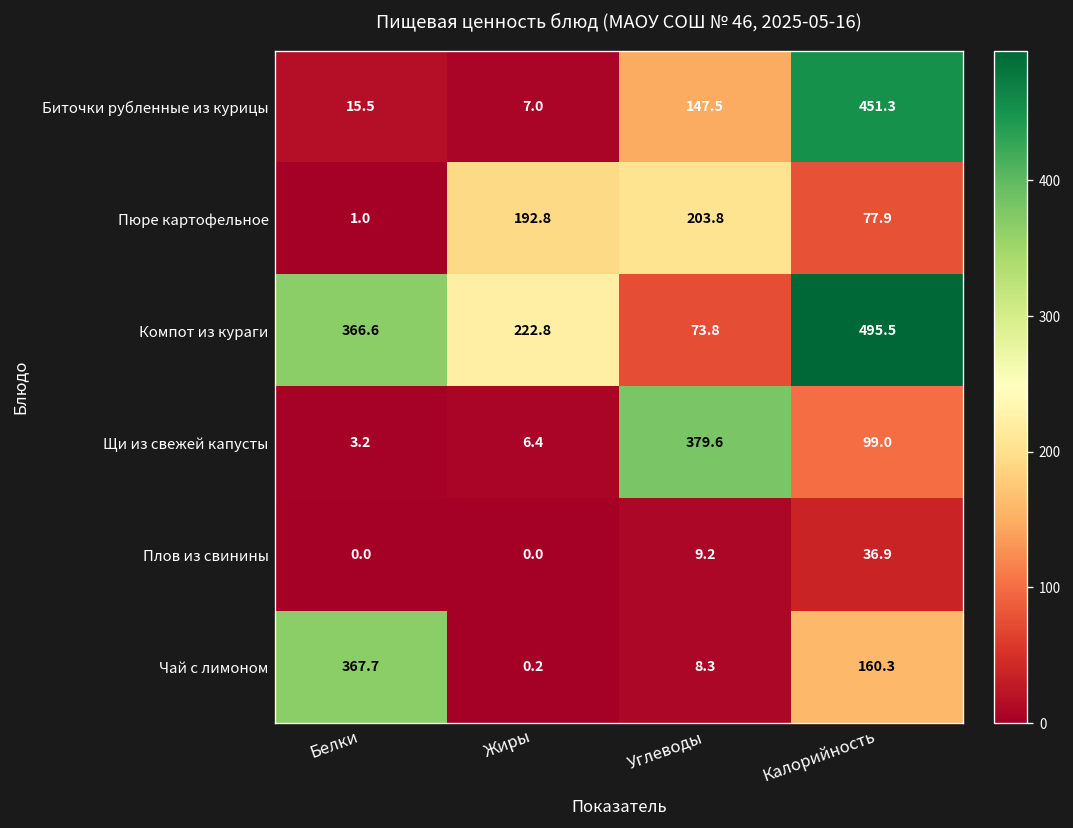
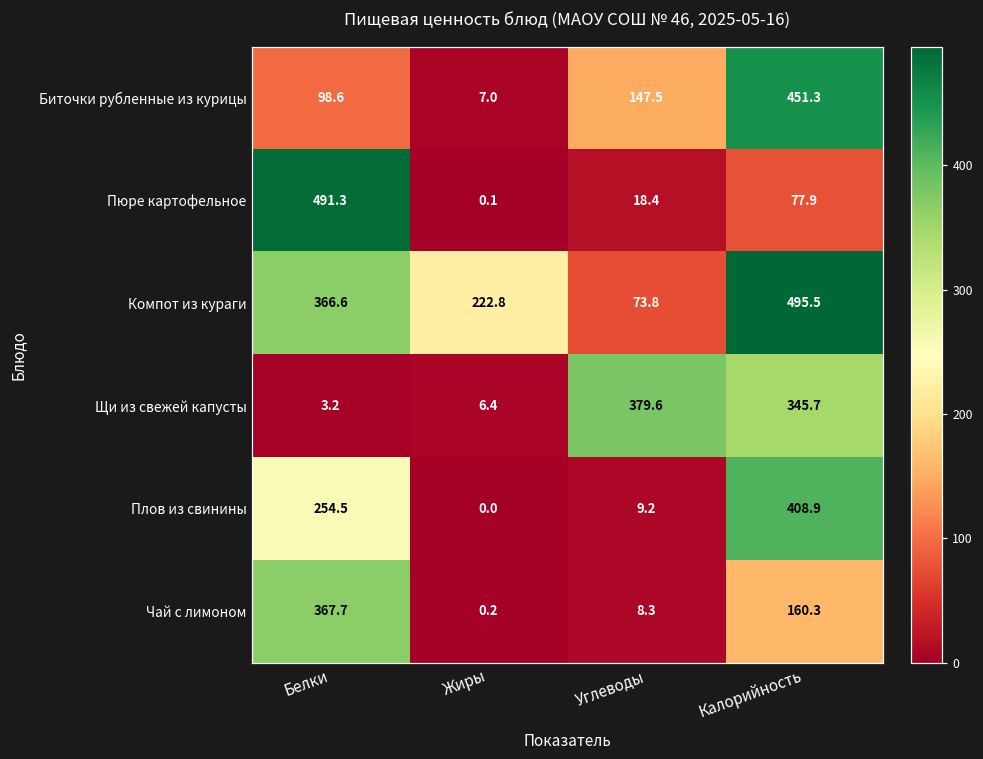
Биточки рубленные из курицы, Белки: 15.5 -> 98.6
Пюре картофельное, Белки: 1.0 -> 491.3
Пюре картофельное, Жиры: 192.8 -> 0.1
Пюре картофельное, Углеводы: 203.8 -> 18.4
Щи из свежей капусты, Калорийность: 99.0 -> 345.7
Плов из свинины, Белки: 0.0 -> 254.5
Плов из свинины, Калорийность: 36.9 -> 408.9
